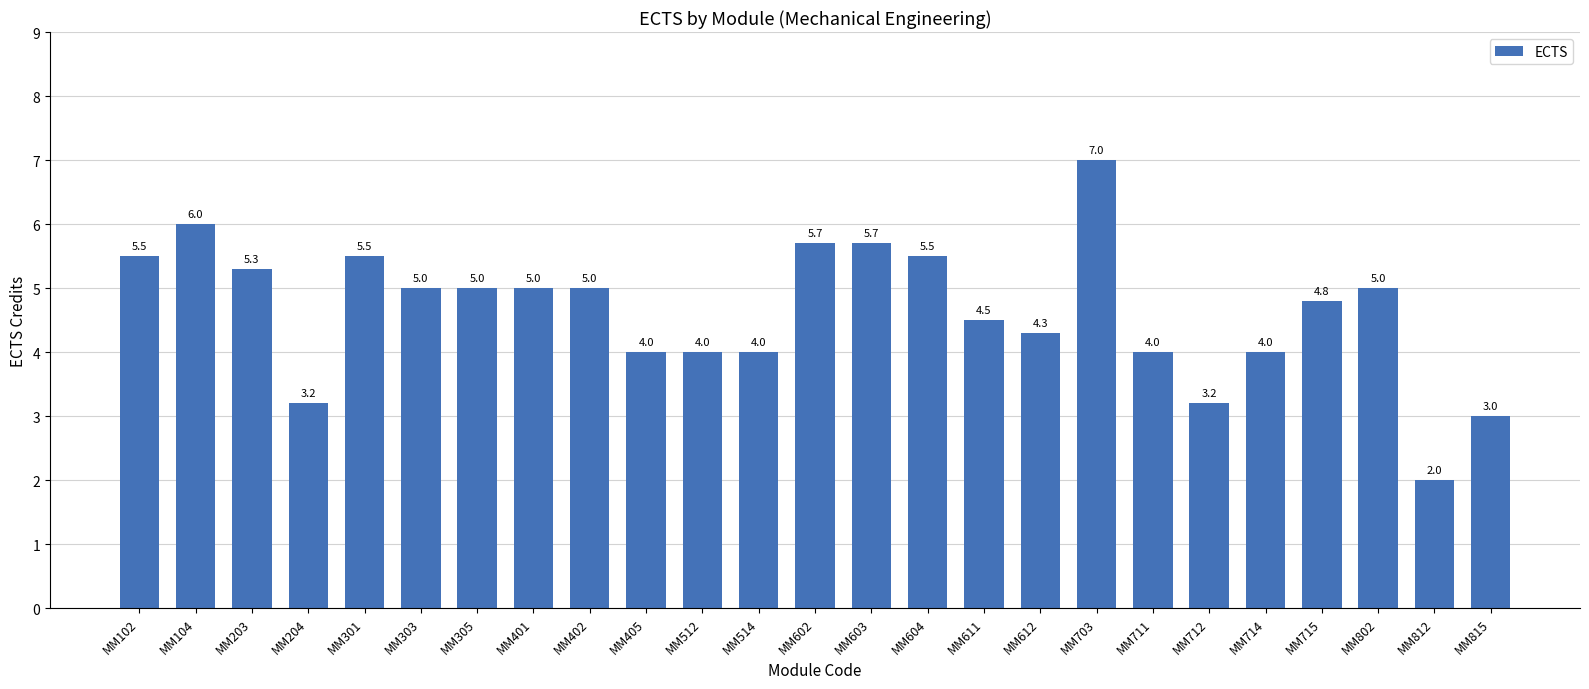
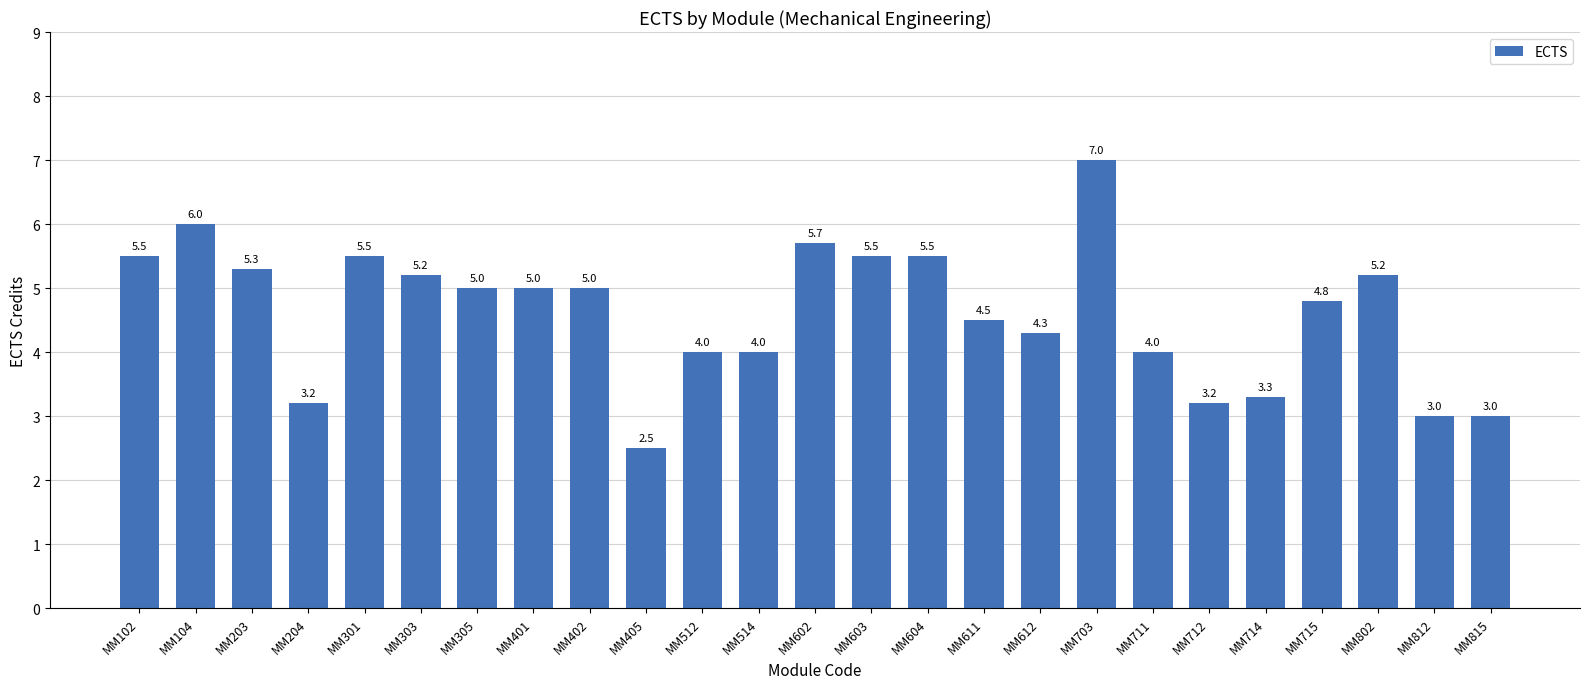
MM303: 5.0 -> 5.2
MM405: 4.0 -> 2.5
MM603: 5.7 -> 5.5
MM714: 4.0 -> 3.3
MM802: 5.0 -> 5.2
MM812: 2.0 -> 3.0
